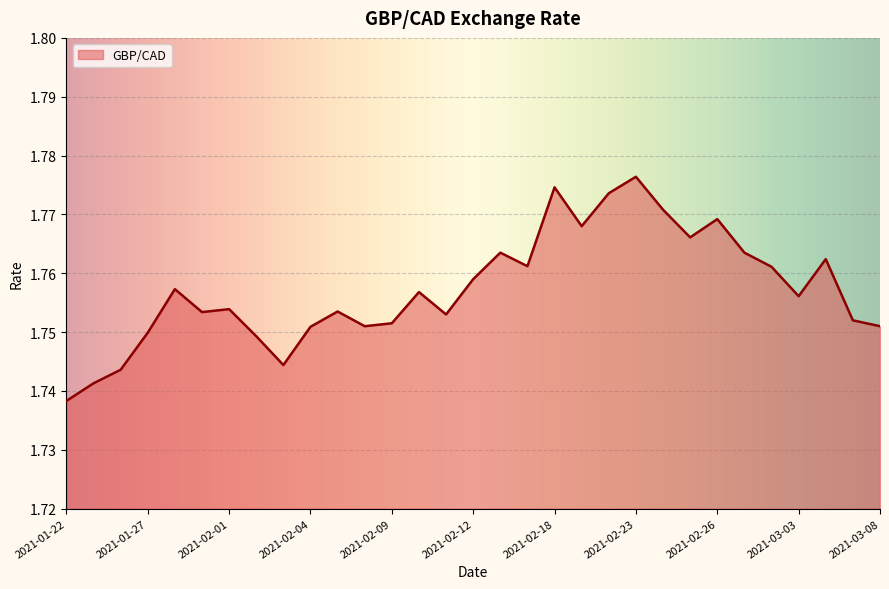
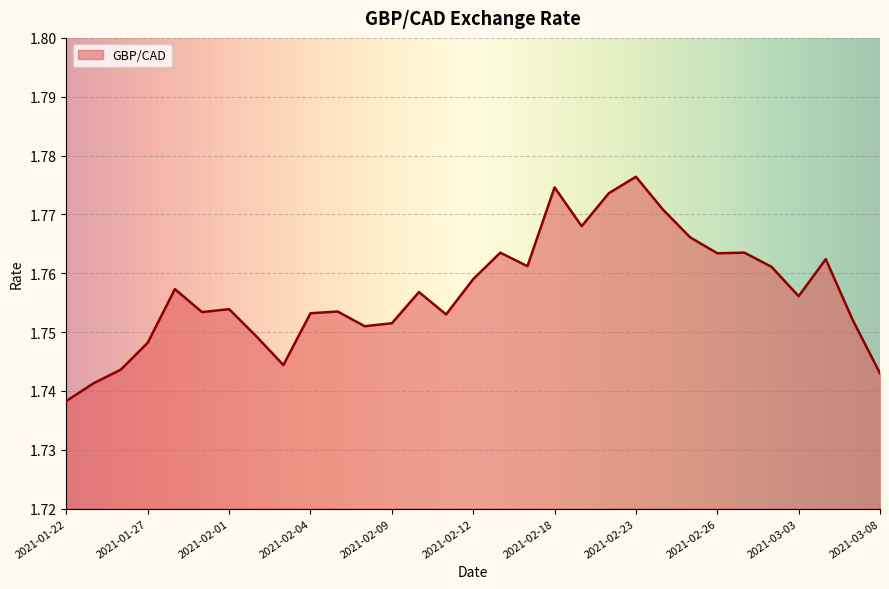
2021-01-27: 1.750 -> 1.748
2021-02-04: 1.751 -> 1.753
2021-02-26: 1.769 -> 1.763
2021-03-08: 1.751 -> 1.743
